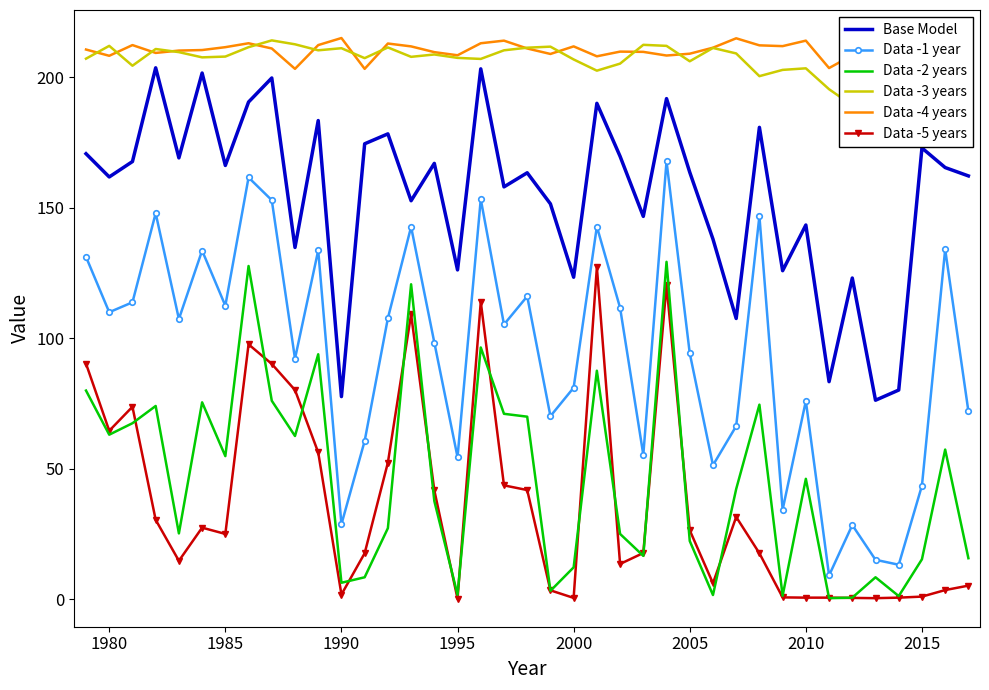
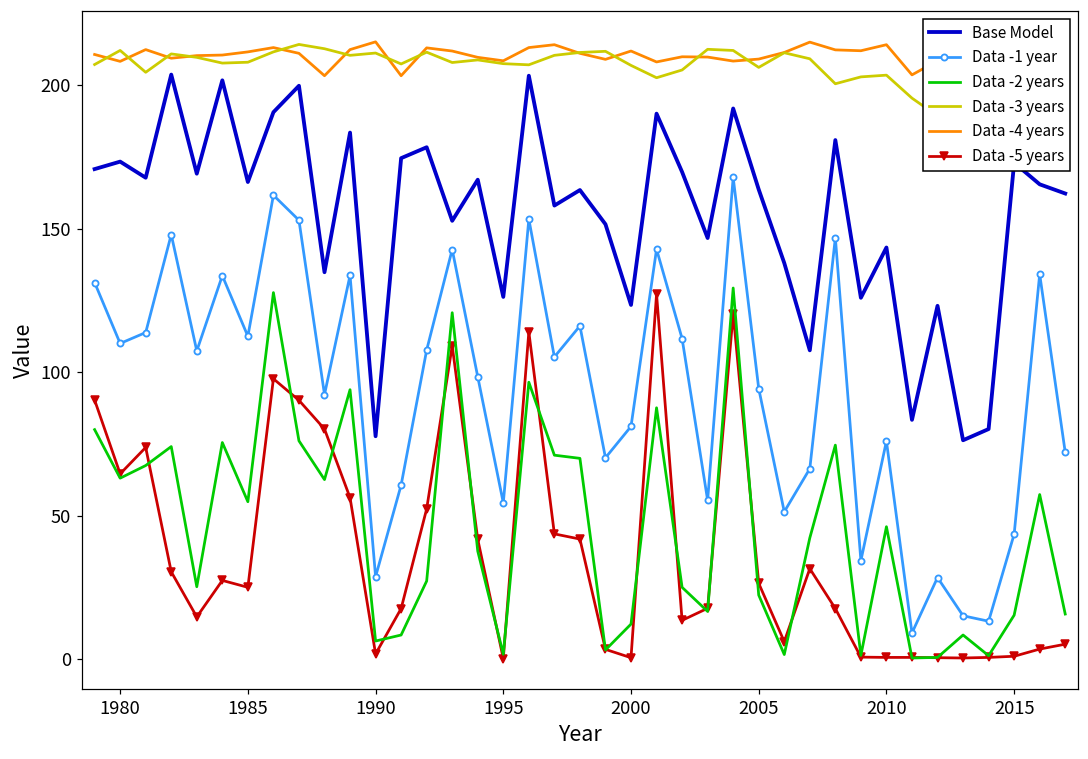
Base Model, 1980: 162 -> 173
